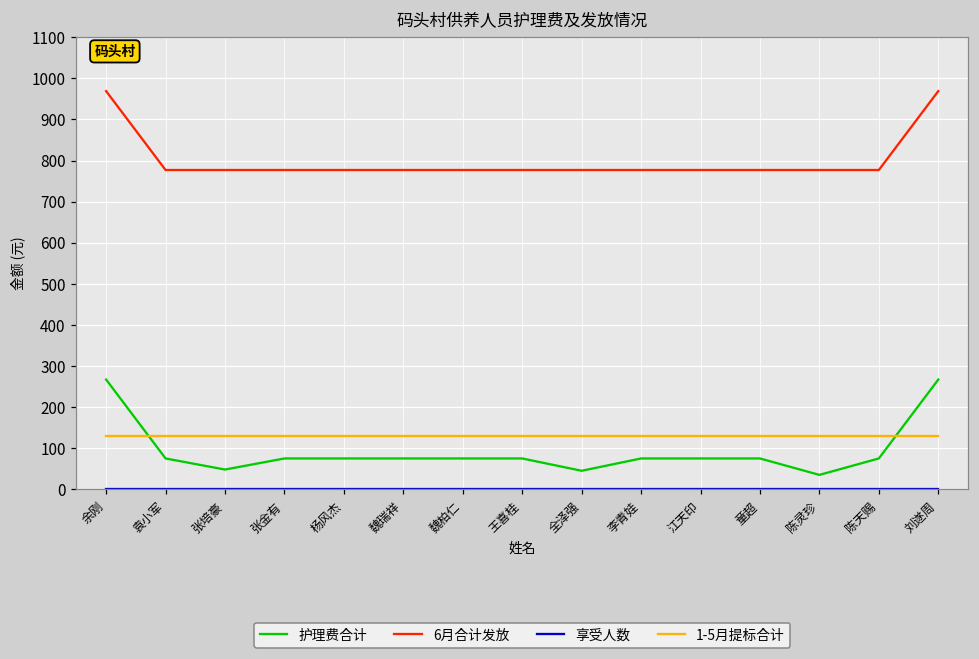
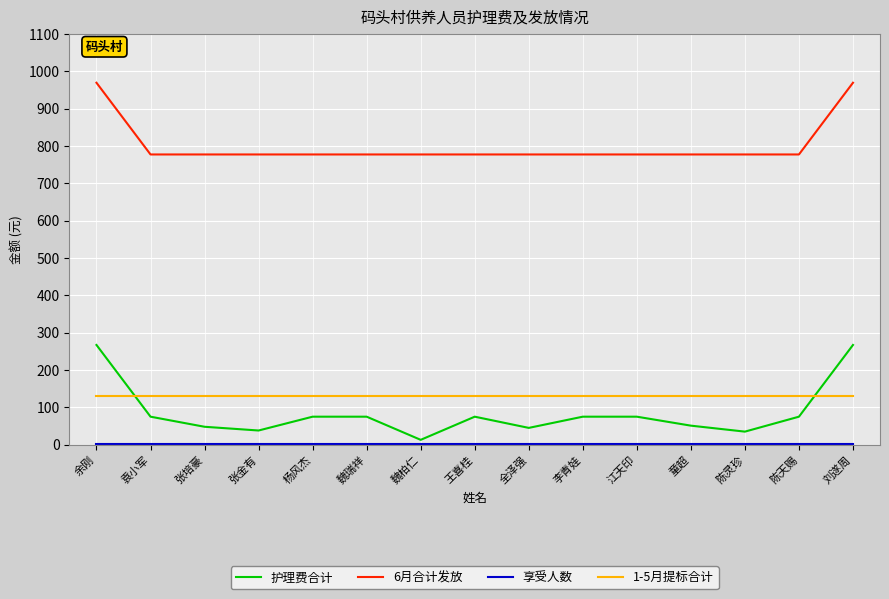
护理费合计, 张金有: 80 -> 40
护理费合计, 魏柏仁: 80 -> 10
护理费合计, 童超: 80 -> 50
